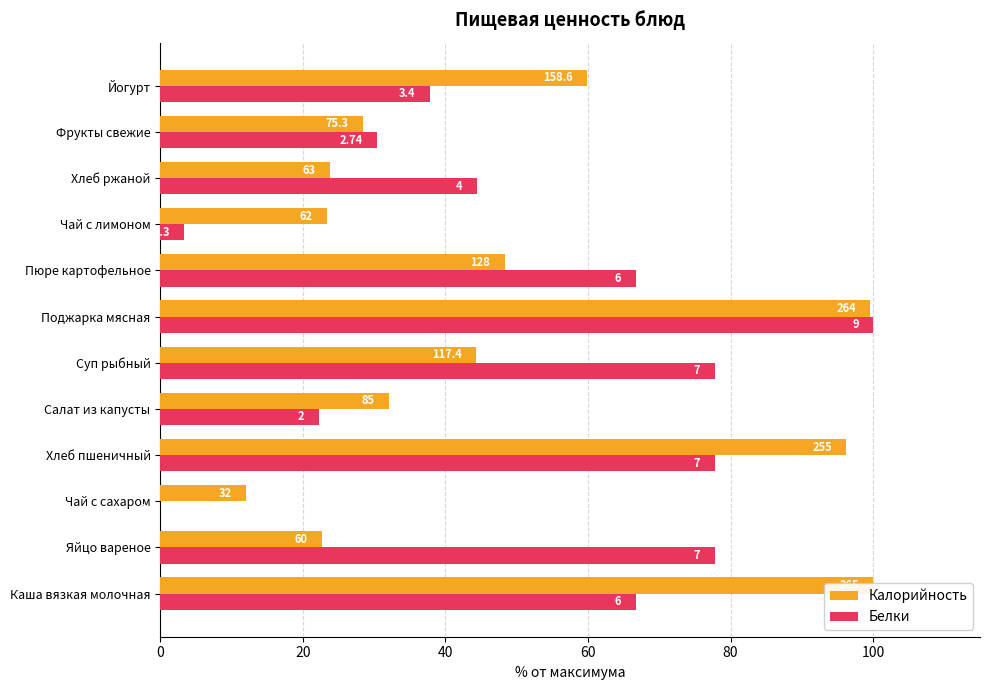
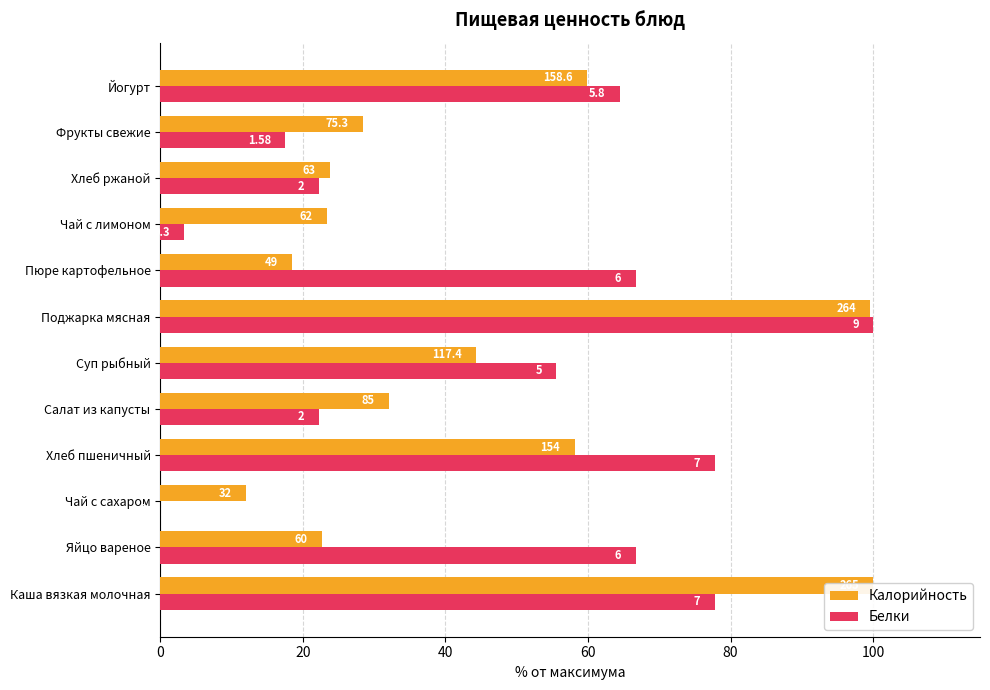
Белки, Йогурт: 3.4 -> 5.8
Белки, Фрукты свежие: 2.74 -> 1.58
Белки, Хлеб ржаной: 4 -> 2
Калорийность, Пюре картофельное: 128 -> 49
Белки, Суп рыбный: 7 -> 5
Калорийность, Хлеб пшеничный: 255 -> 154
Белки, Яйцо вареное: 7 -> 6
Белки, Каша вязкая молочная: 6 -> 7
